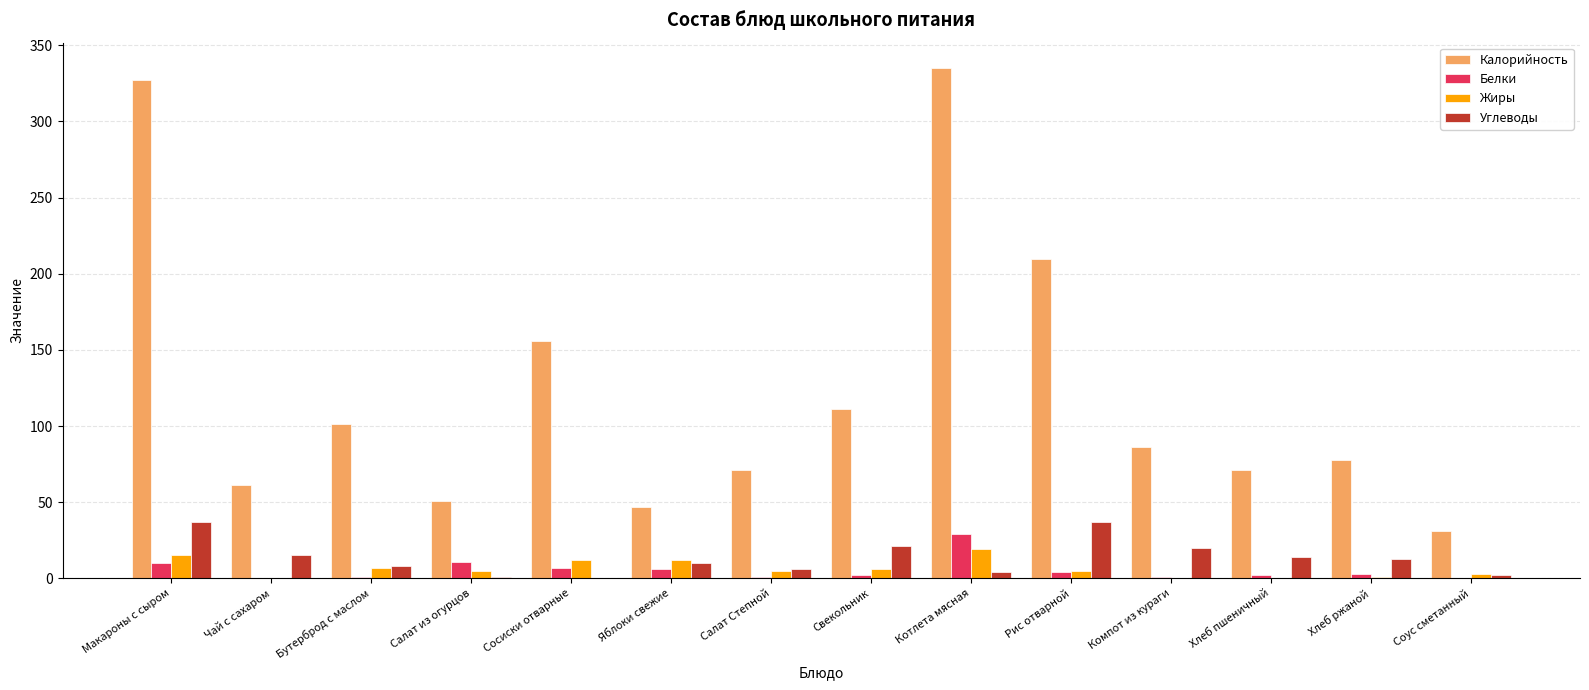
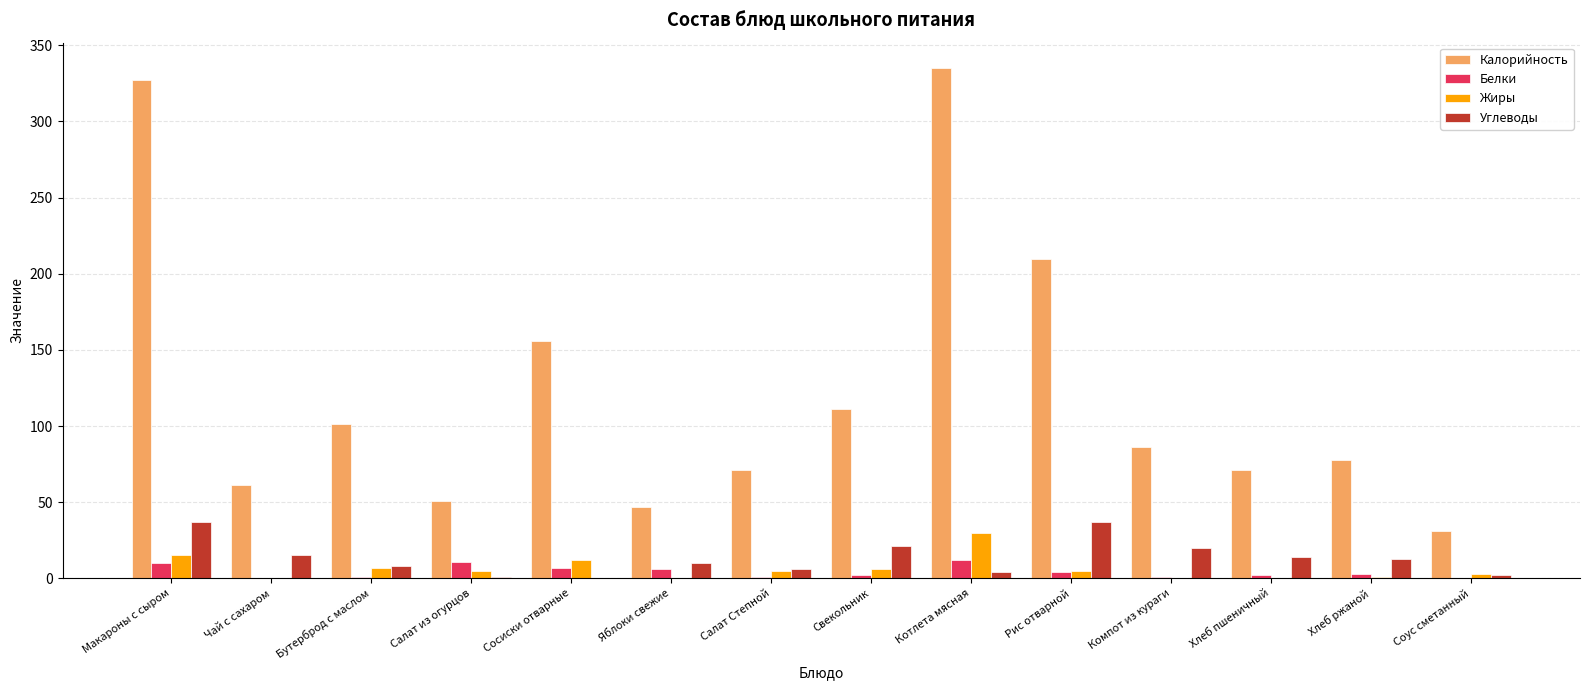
Жиры, Яблоки свежие: 12 -> 0
Белки, Котлета мясная: 29 -> 12
Жиры, Котлета мясная: 19 -> 30
